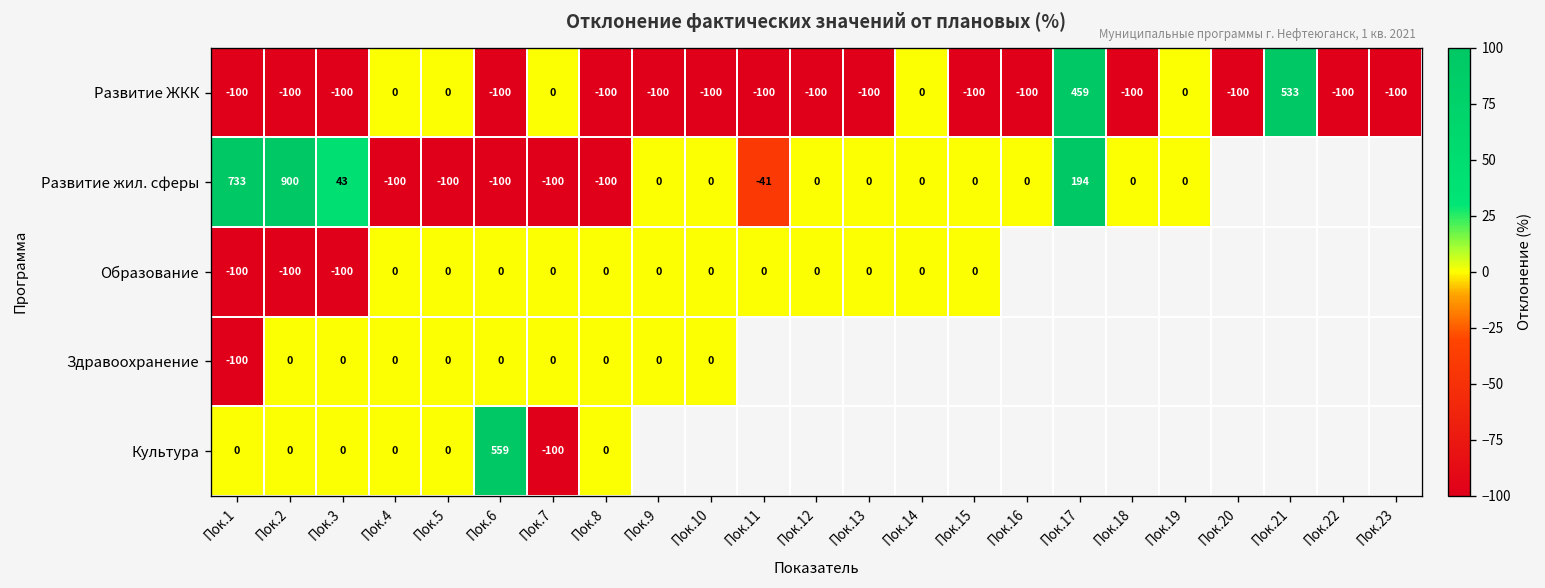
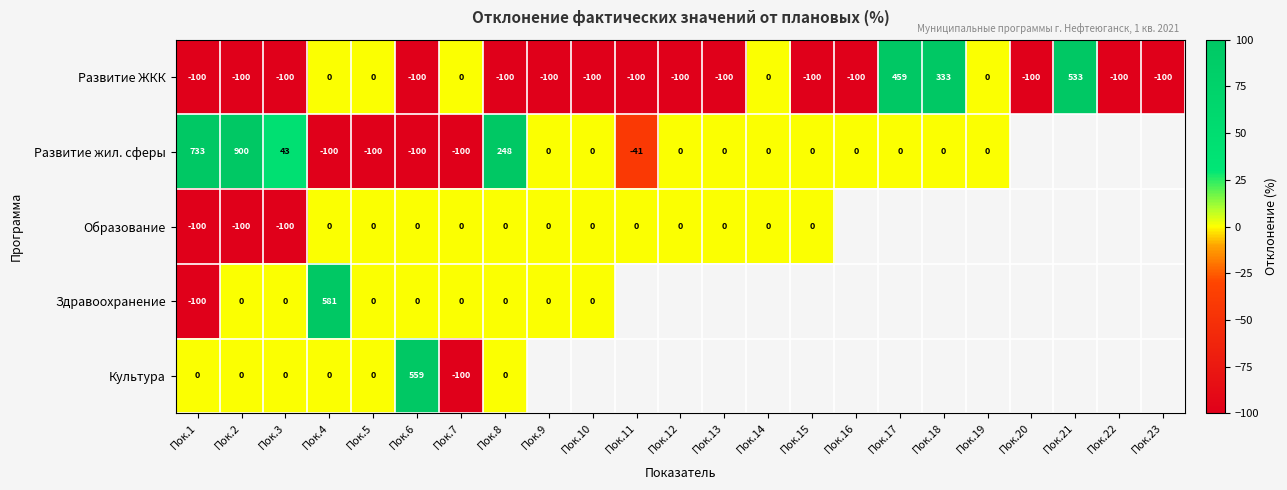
Развитие ЖКК, Пок.18: -100 -> 333
Развитие жил. сферы, Пок.8: -100 -> 248
Развитие жил. сферы, Пок.17: 194 -> 0
Здравоохранение, Пок.4: 0 -> 581
